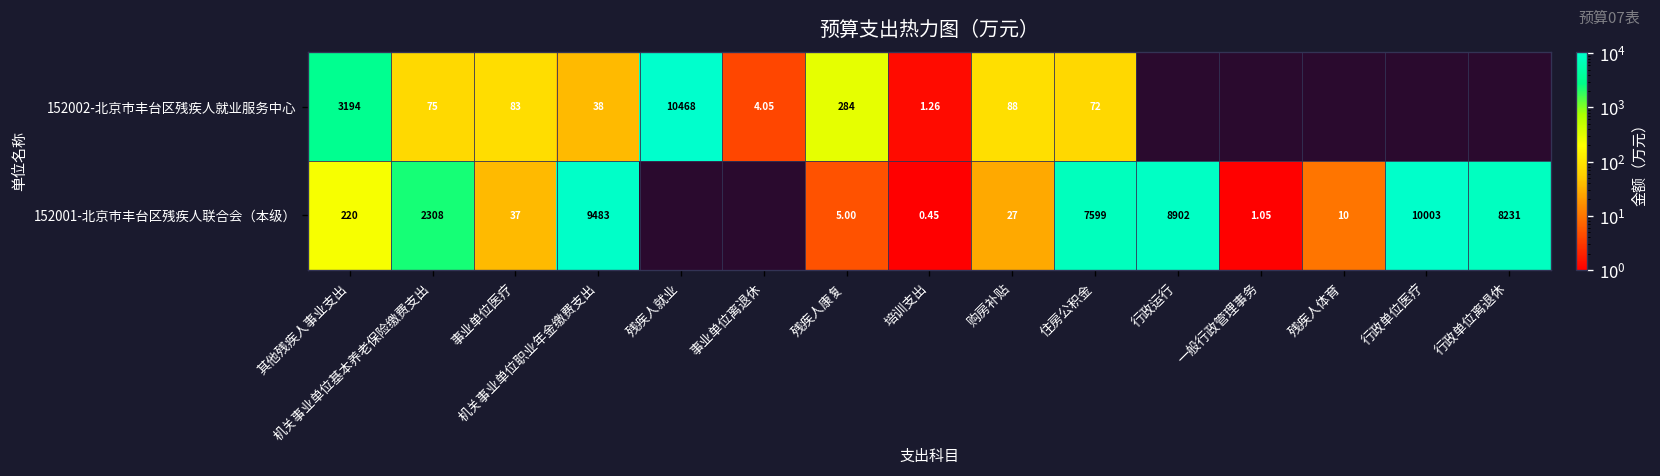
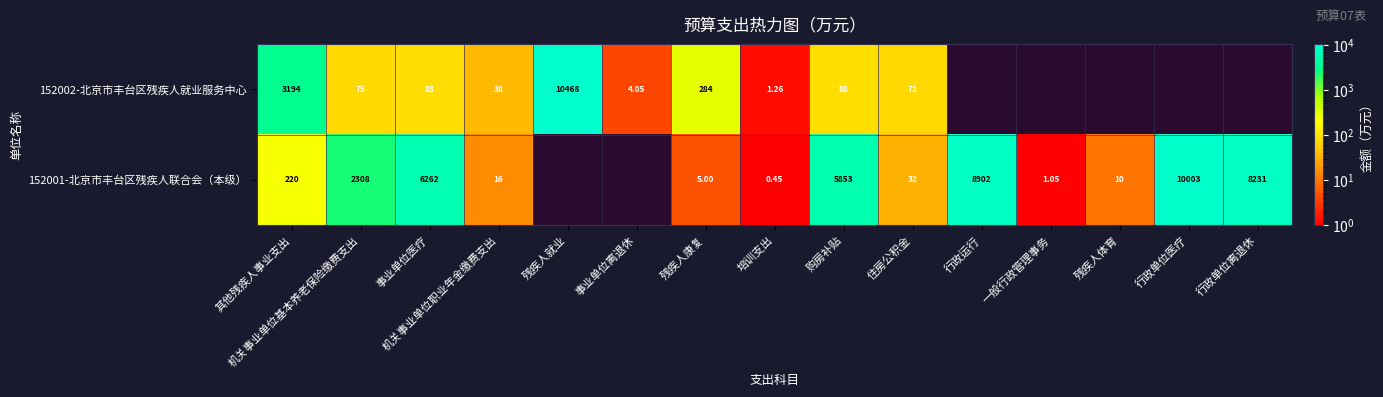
152001-北京市丰台区残疾人联合会（本级）, 事业单位医疗: 37 -> 6262
152001-北京市丰台区残疾人联合会（本级）, 机关事业单位职业年金缴费支出: 9483 -> 16
152001-北京市丰台区残疾人联合会（本级）, 购房补贴: 27 -> 5853
152001-北京市丰台区残疾人联合会（本级）, 住房公积金: 7599 -> 32
